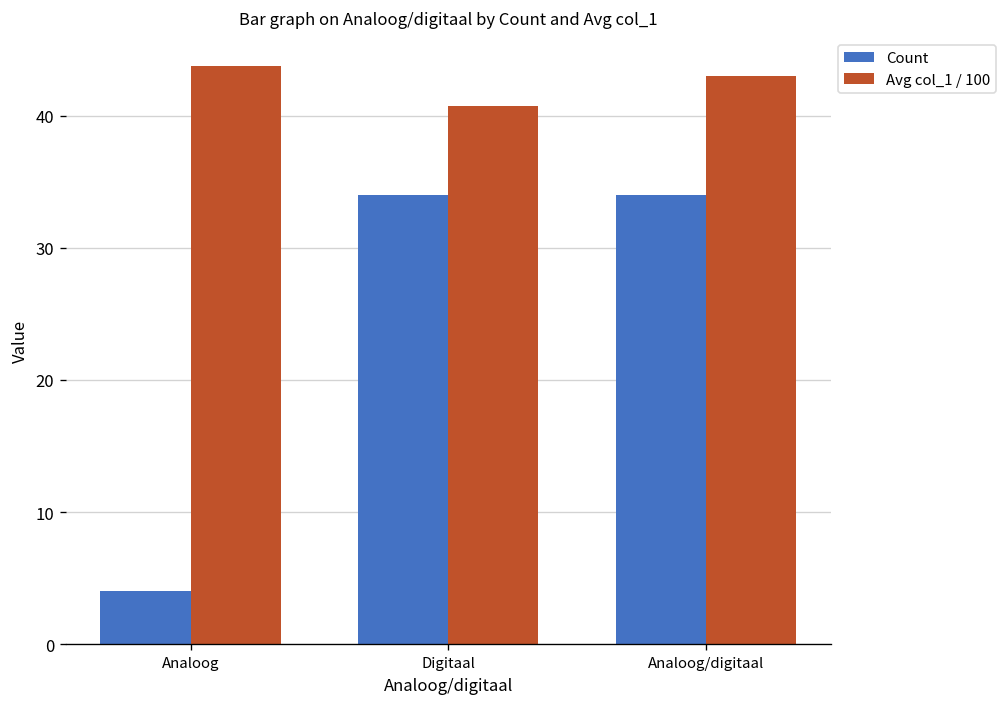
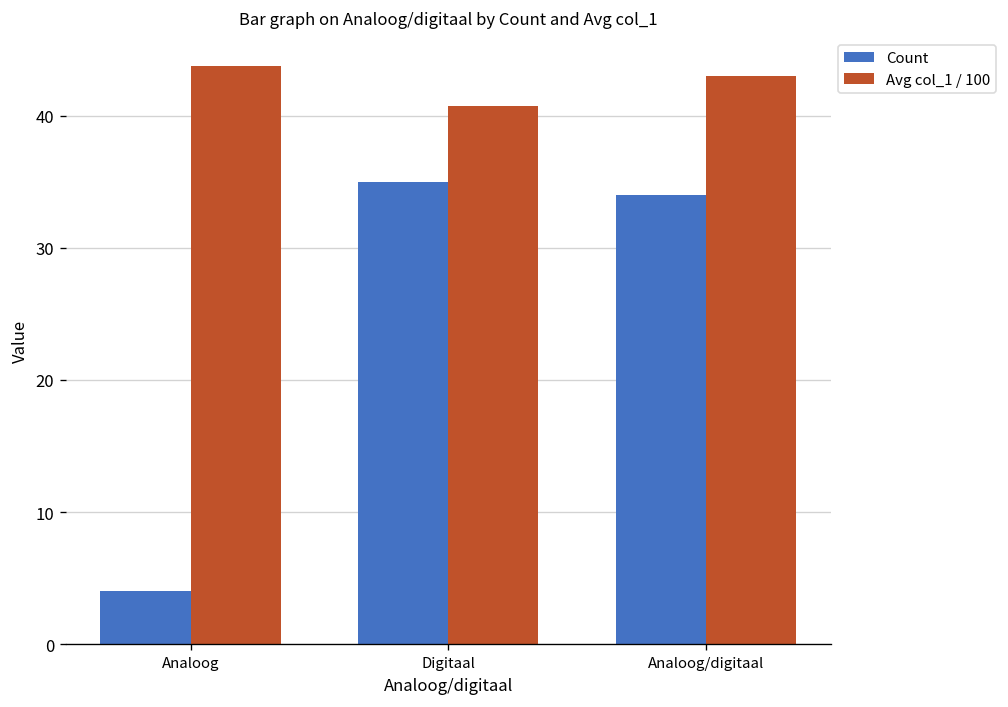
Count, Digitaal: 34 -> 35
